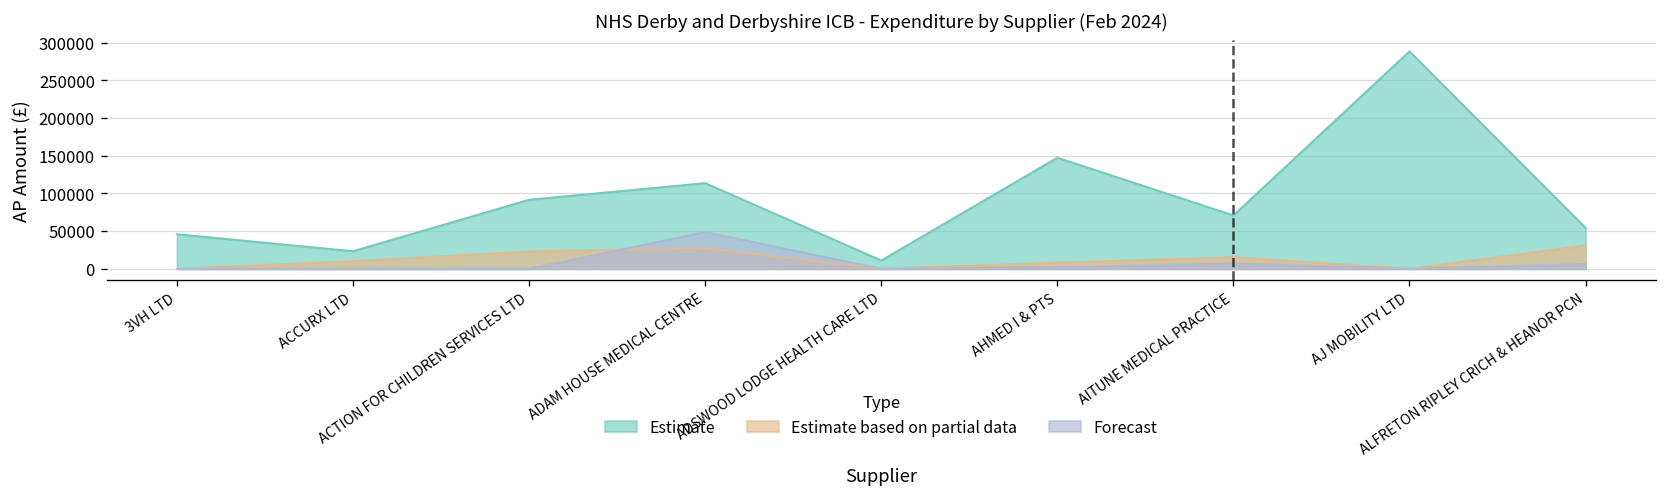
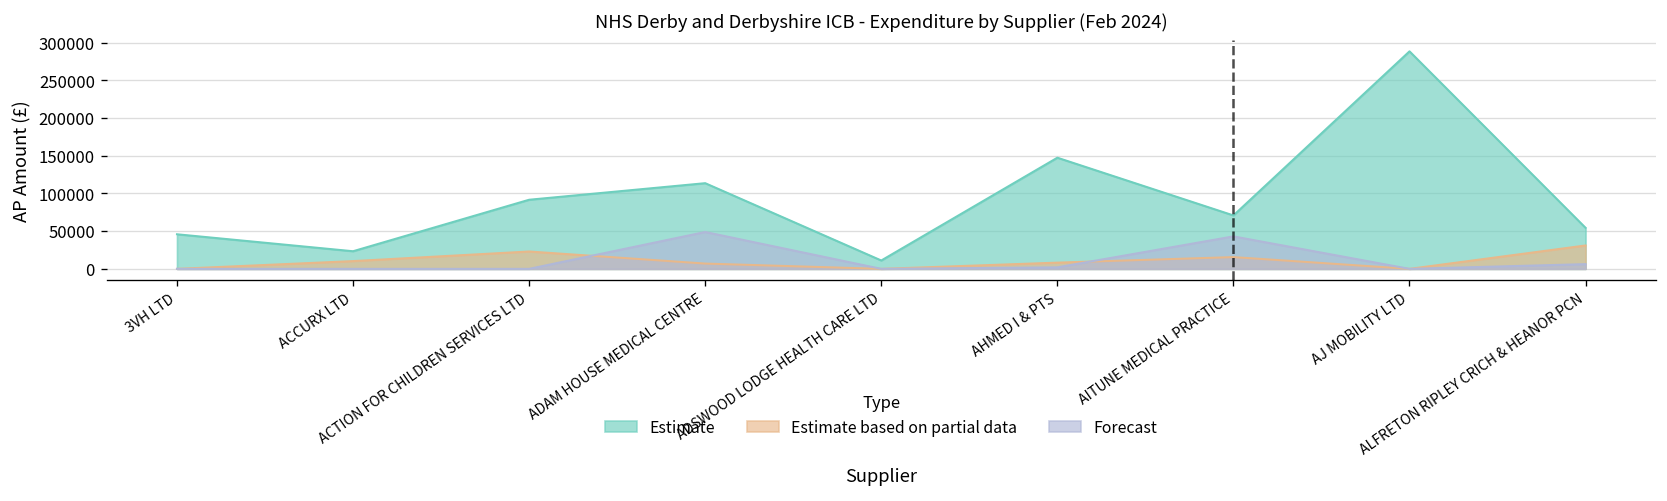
Estimate based on partial data, ADAM HOUSE MEDICAL CENTRE: 30000 -> 10000
Forecast, AITUNE MEDICAL PRACTICE: 10000 -> 40000
